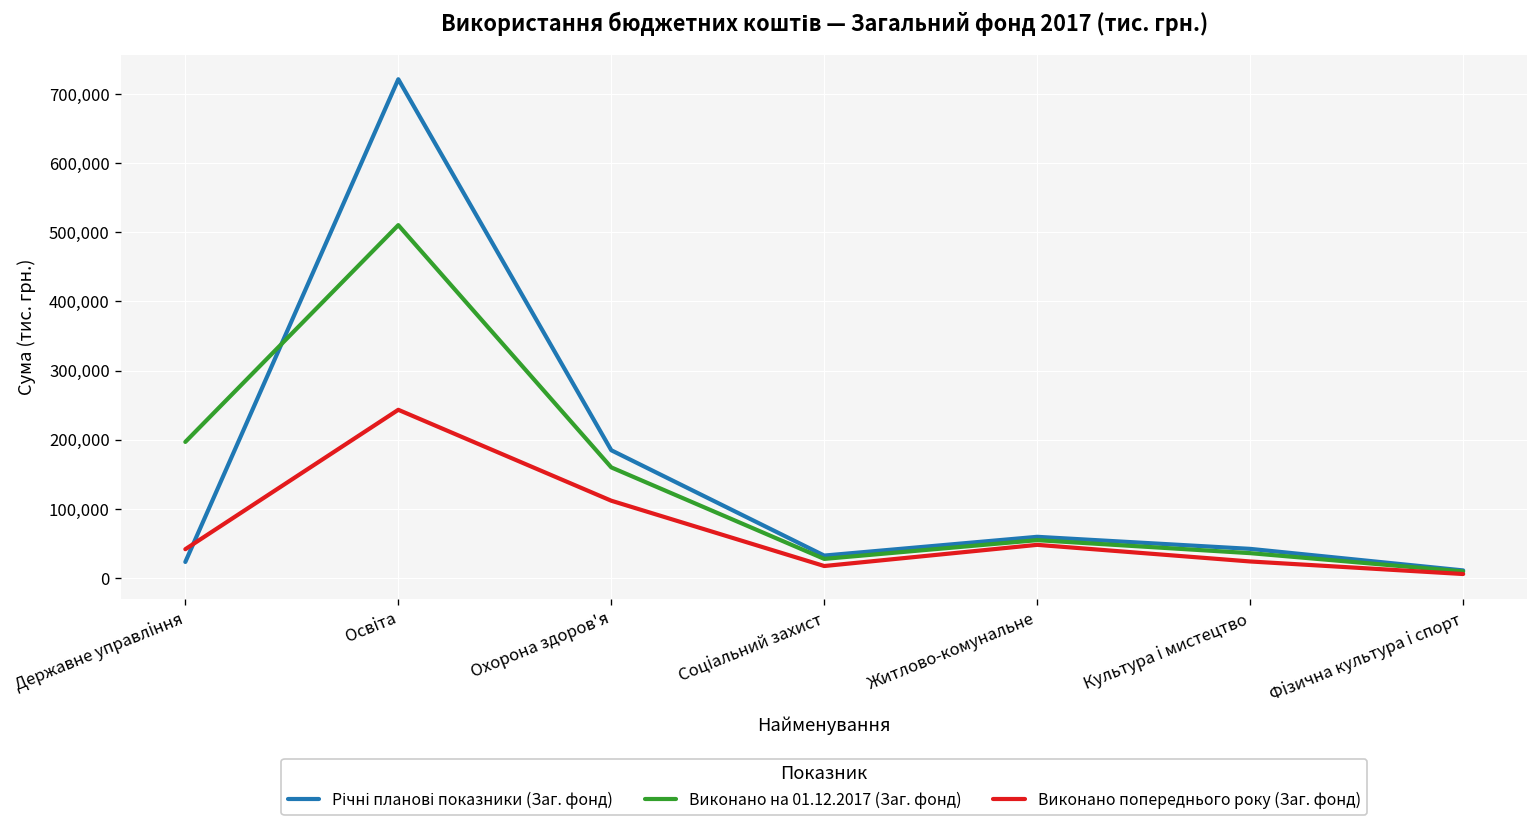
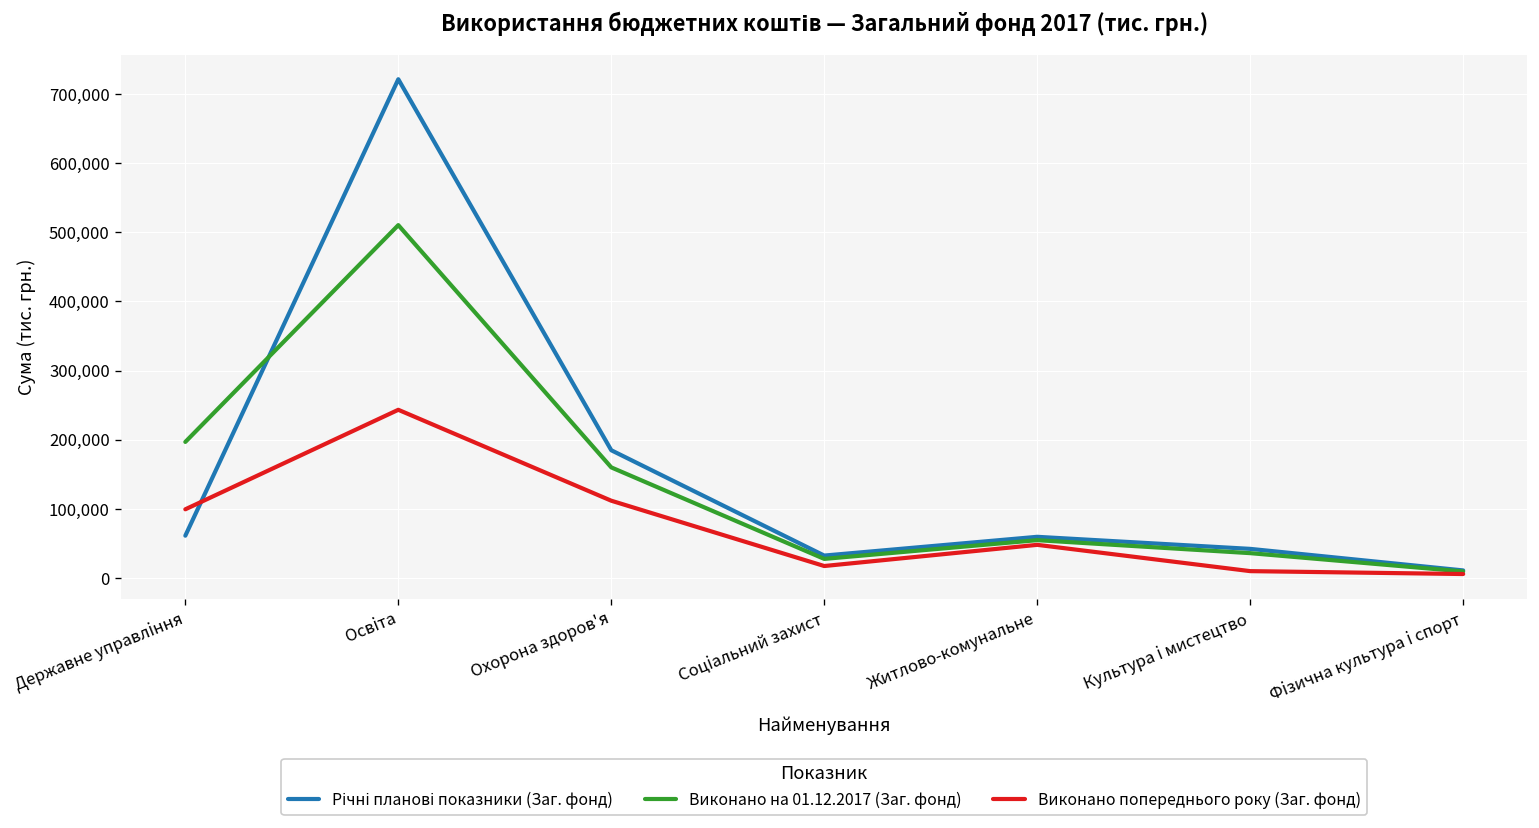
Річні планові показники (Заг. фонд), Державне управління: 20,000 -> 60,000
Виконано попереднього року (Заг. фонд), Державне управління: 40,000 -> 100,000
Виконано попереднього року (Заг. фонд), Культура і мистецтво: 20,000 -> 10,000
